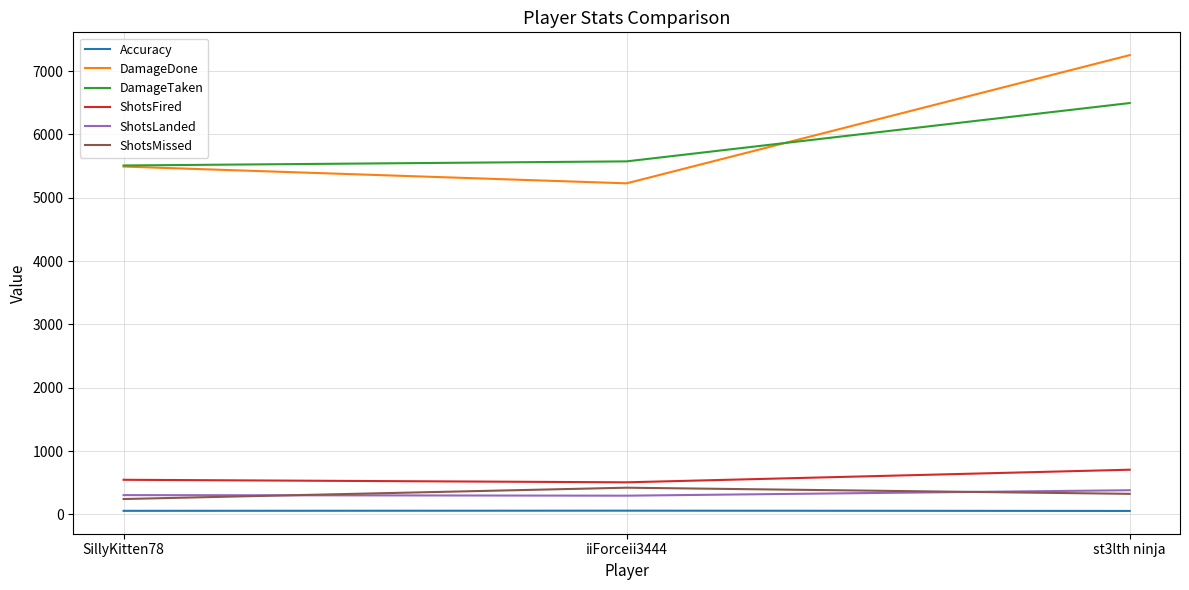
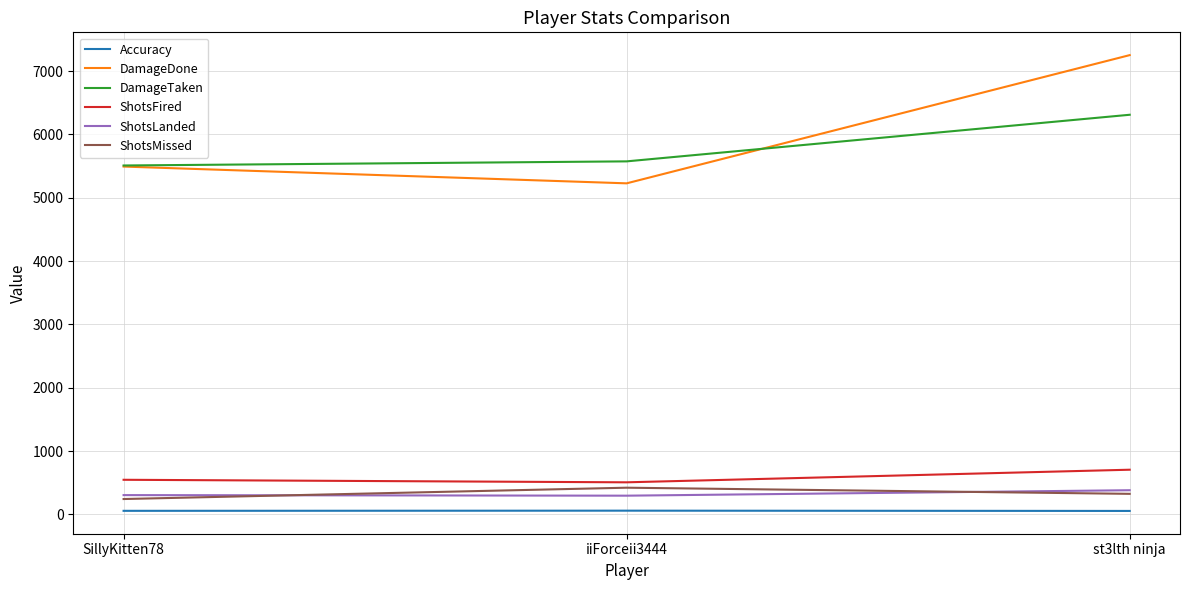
DamageTaken, st3lth ninja: 6500 -> 6300
